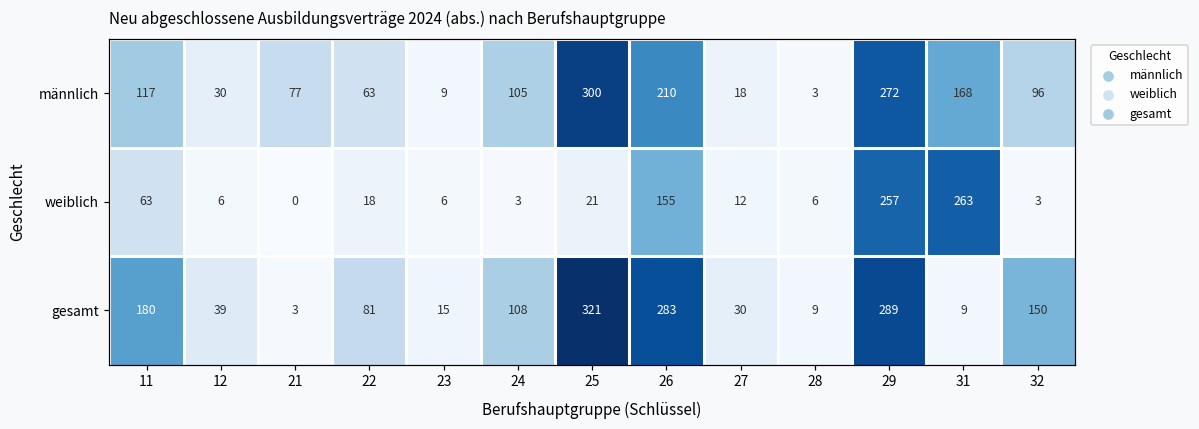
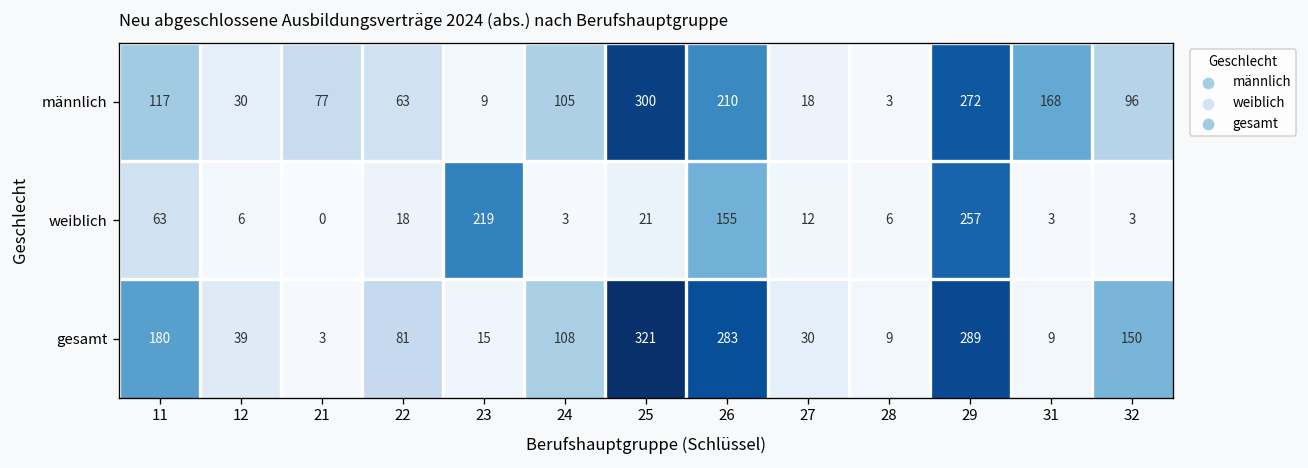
weiblich, 23: 6 -> 219
weiblich, 31: 263 -> 3
